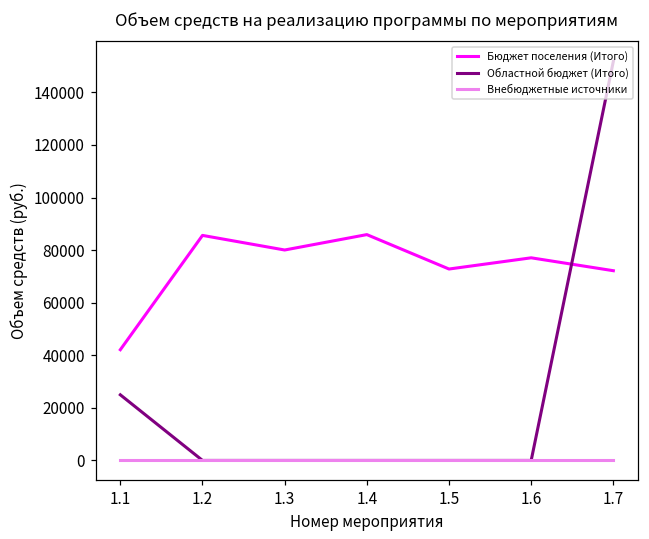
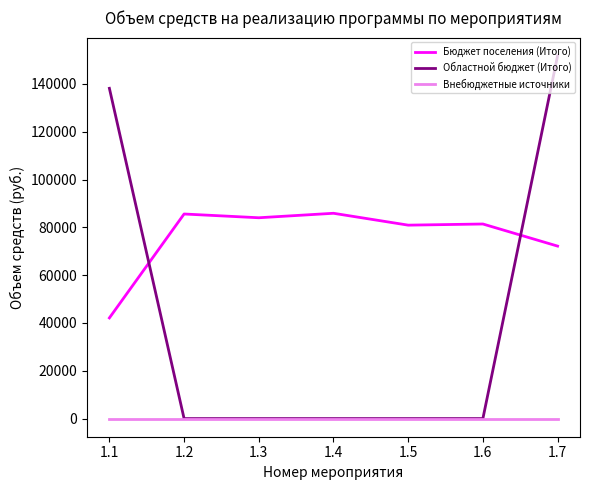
Областной бюджет (Итого), 1.1: 25000 -> 138000
Бюджет поселения (Итого), 1.3: 80000 -> 84000
Бюджет поселения (Итого), 1.5: 73000 -> 81000
Бюджет поселения (Итого), 1.6: 77000 -> 81000
